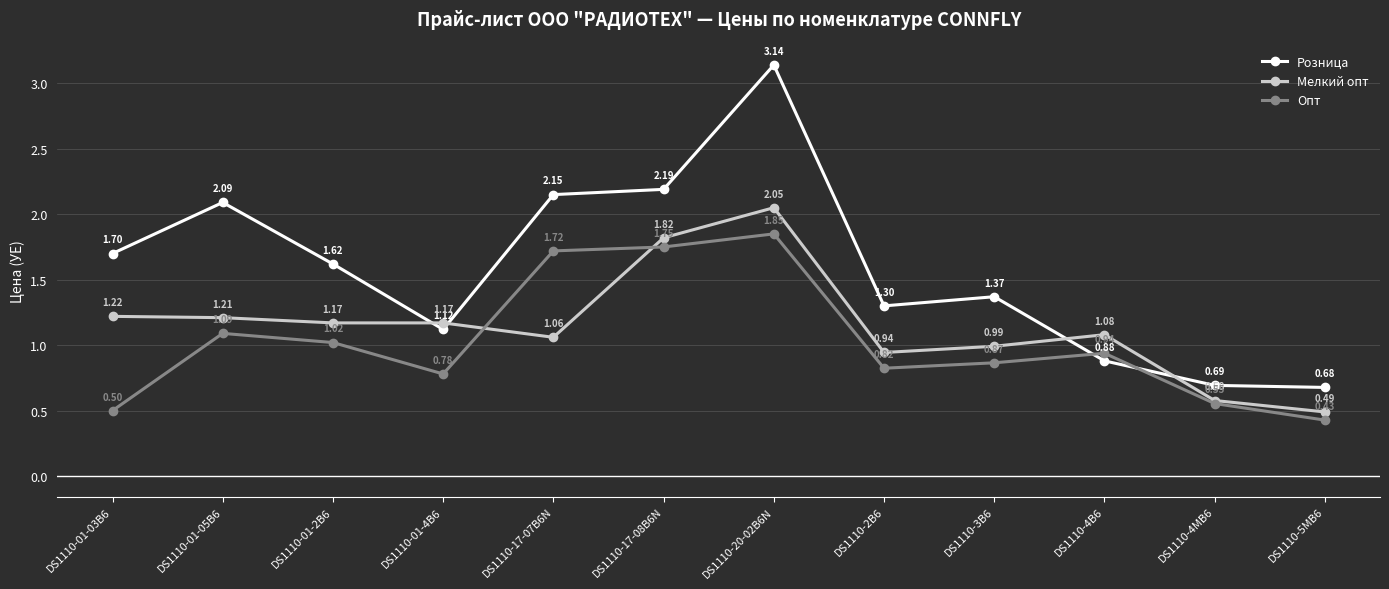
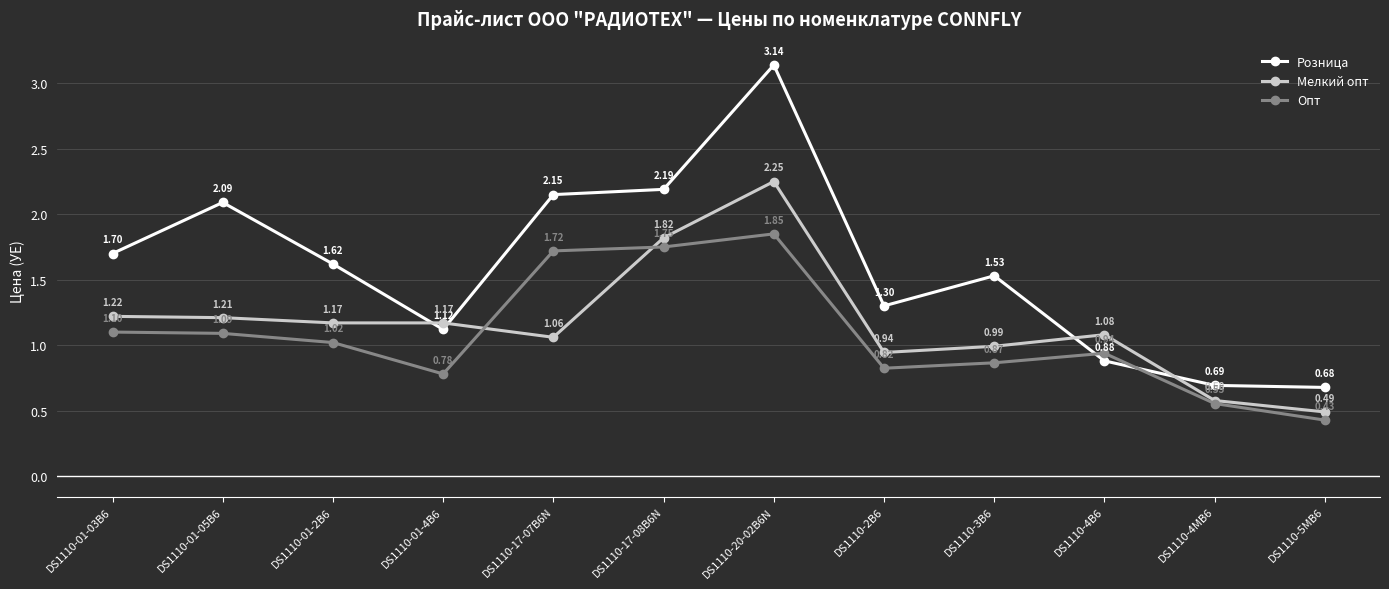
Опт, DS1110-01-03B6: 0.50 -> 1.10
Мелкий опт, DS1110-20-02B6N: 2.05 -> 2.25
Розница, DS1110-3B6: 1.37 -> 1.53
